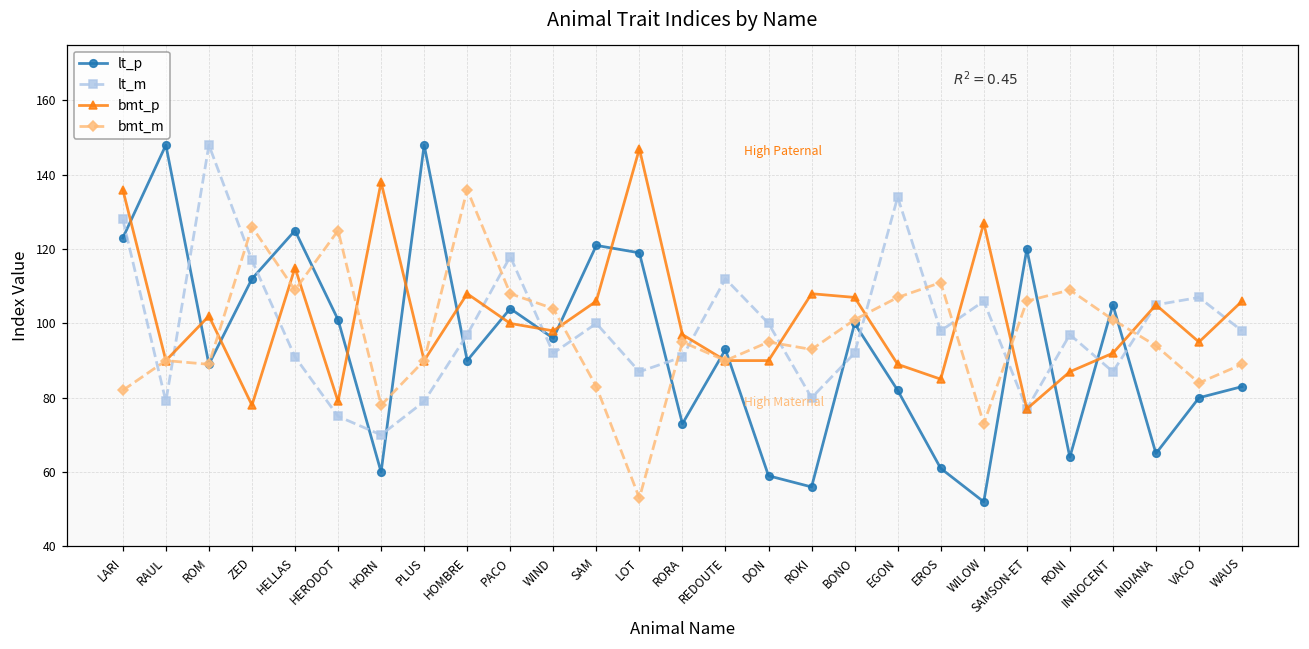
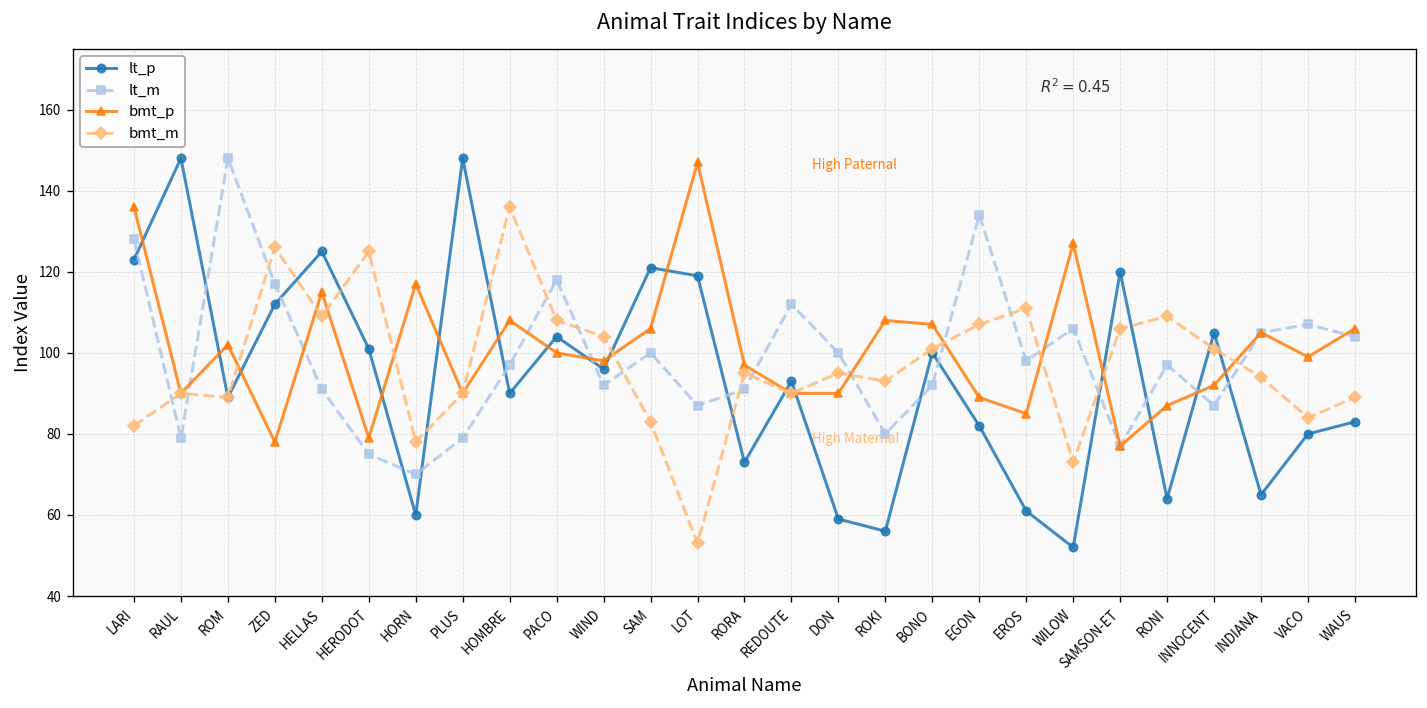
bmt_p, HORN: 138 -> 117
bmt_p, VACO: 95 -> 99
lt_m, WAUS: 98 -> 104
